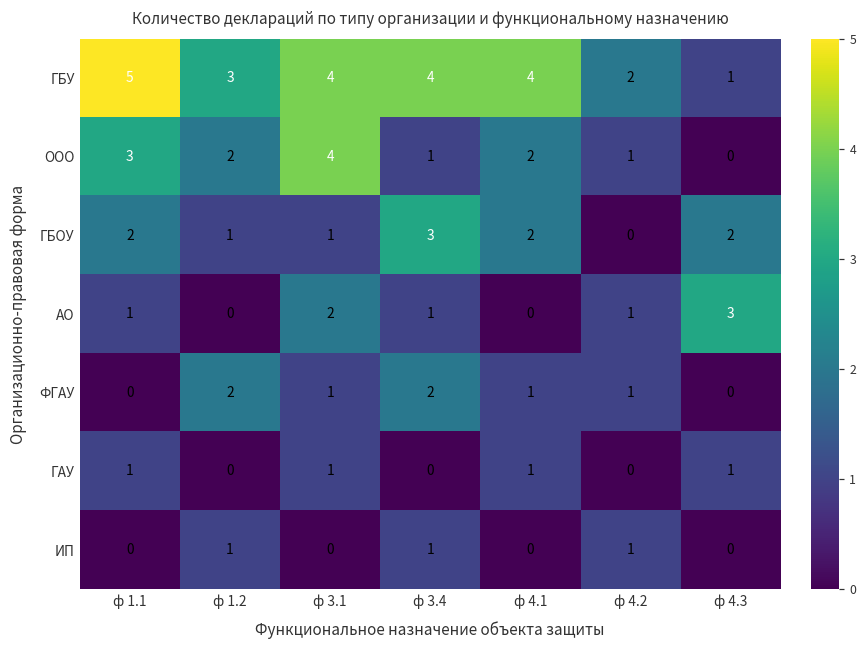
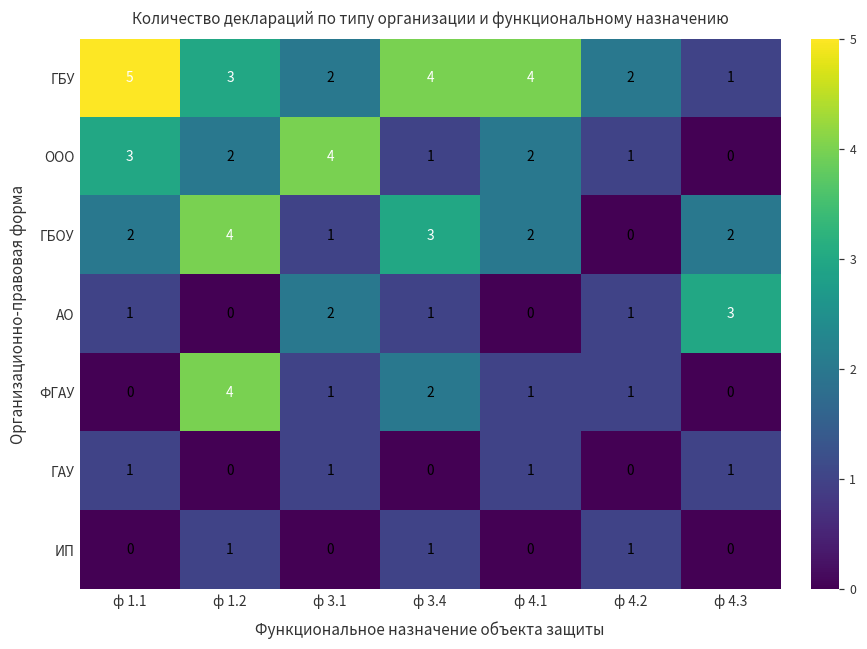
ГБУ, ф 3.1: 4 -> 2
ГБОУ, ф 1.2: 1 -> 4
ФГАУ, ф 1.2: 2 -> 4
